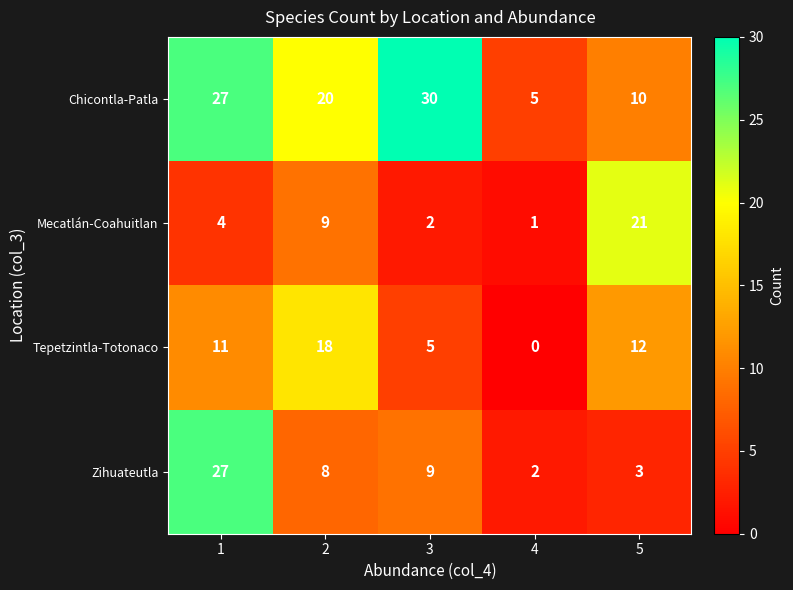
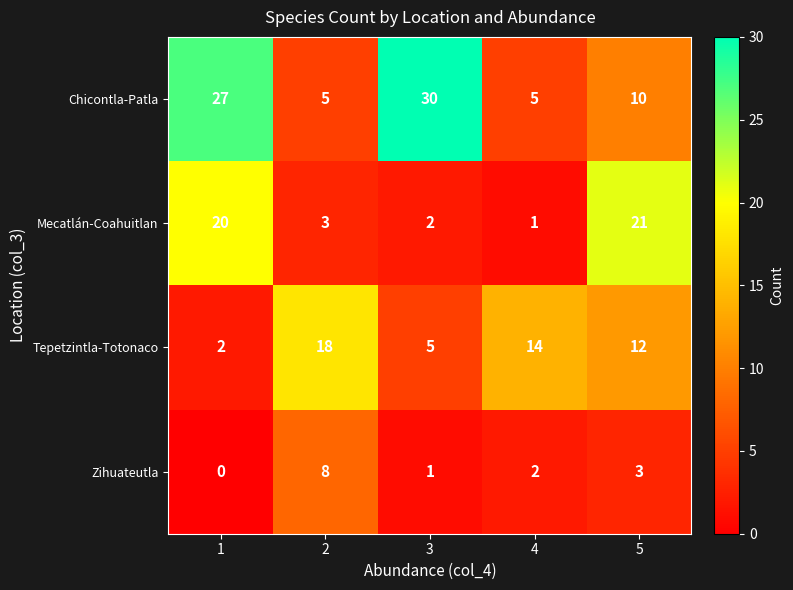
Chicontla-Patla, 2: 20 -> 5
Mecatlán-Coahuitlan, 1: 4 -> 20
Mecatlán-Coahuitlan, 2: 9 -> 3
Tepetzintla-Totonaco, 1: 11 -> 2
Tepetzintla-Totonaco, 4: 0 -> 14
Zihuateutla, 1: 27 -> 0
Zihuateutla, 3: 9 -> 1
